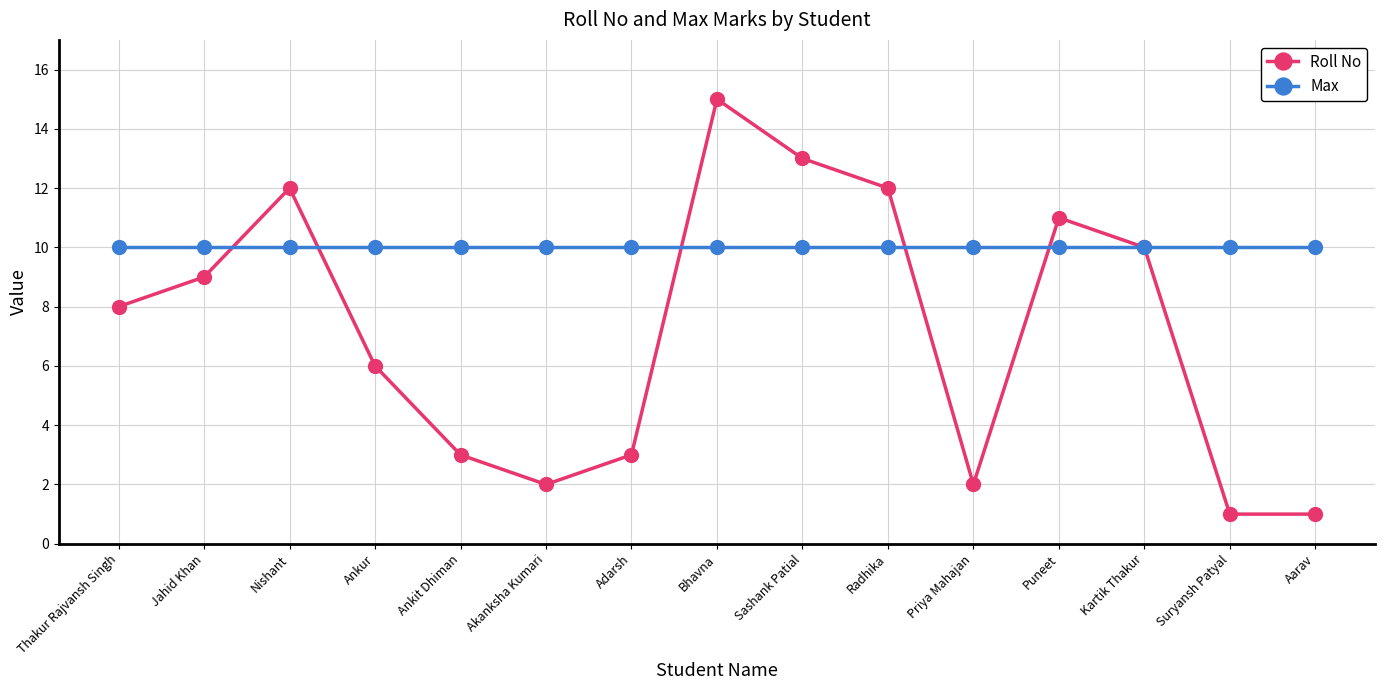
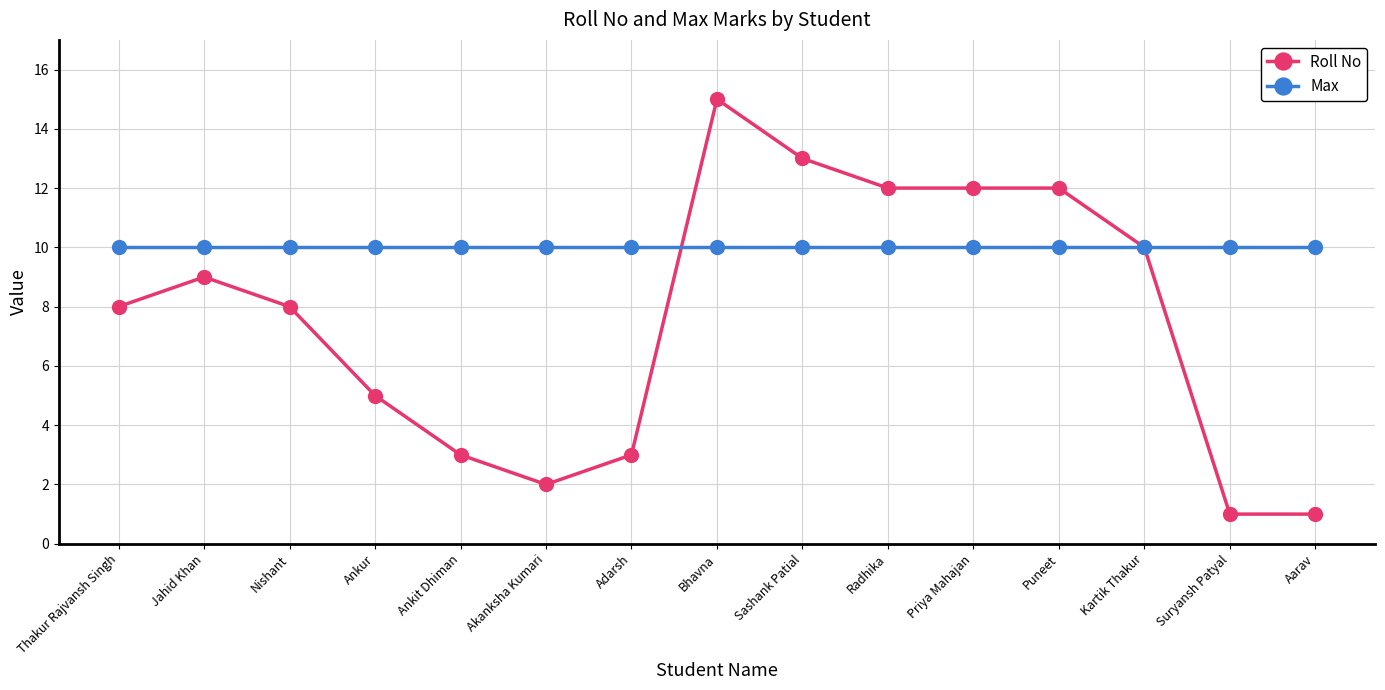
Roll No, Nishant: 12 -> 8
Roll No, Ankur: 6 -> 5
Roll No, Priya Mahajan: 2 -> 12
Roll No, Puneet: 11 -> 12
